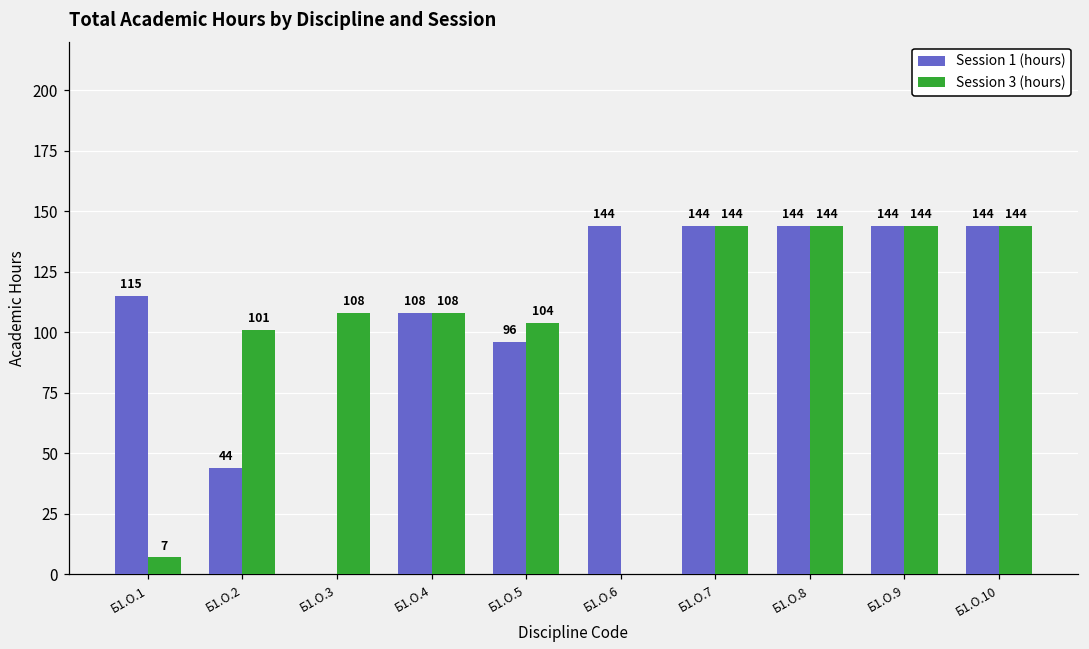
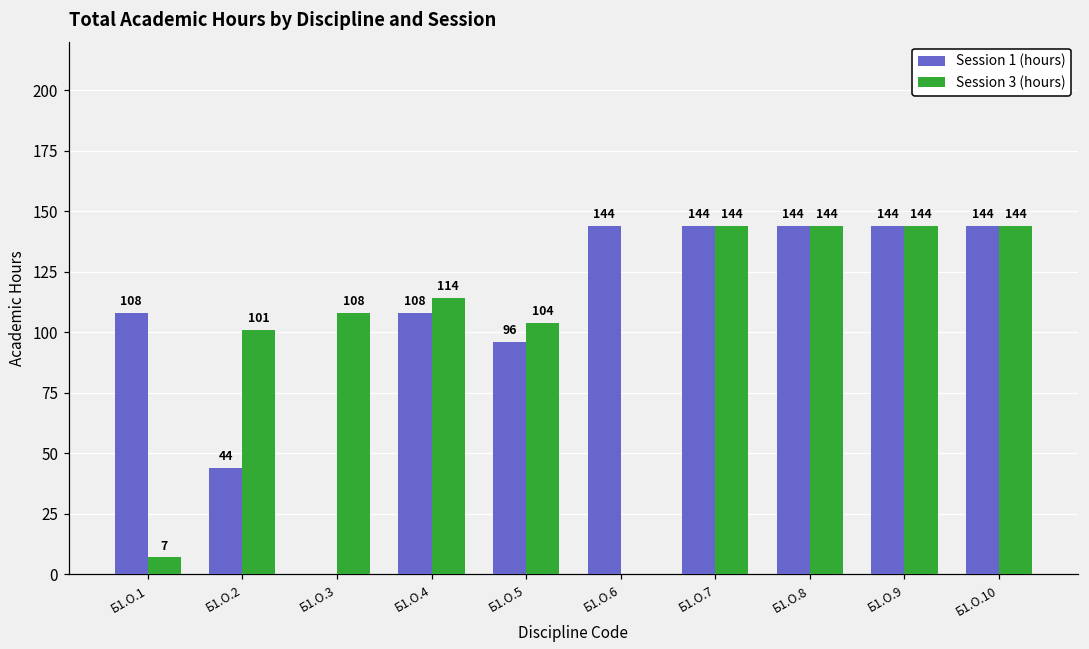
Session 1 (hours), Б1.О.1: 115 -> 108
Session 3 (hours), Б1.О.4: 108 -> 114
